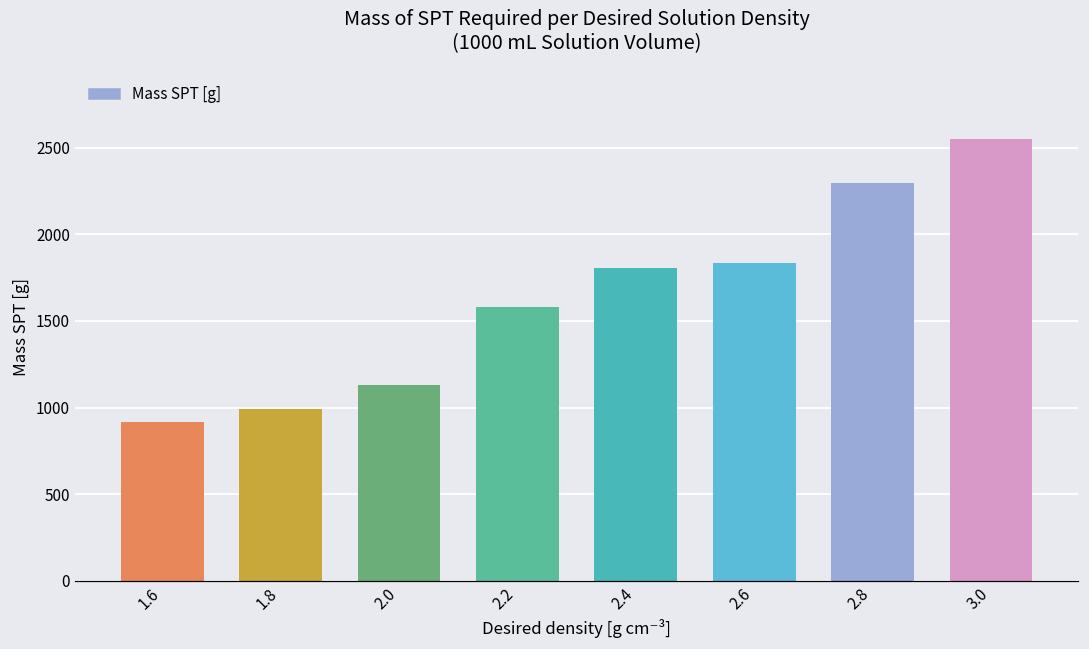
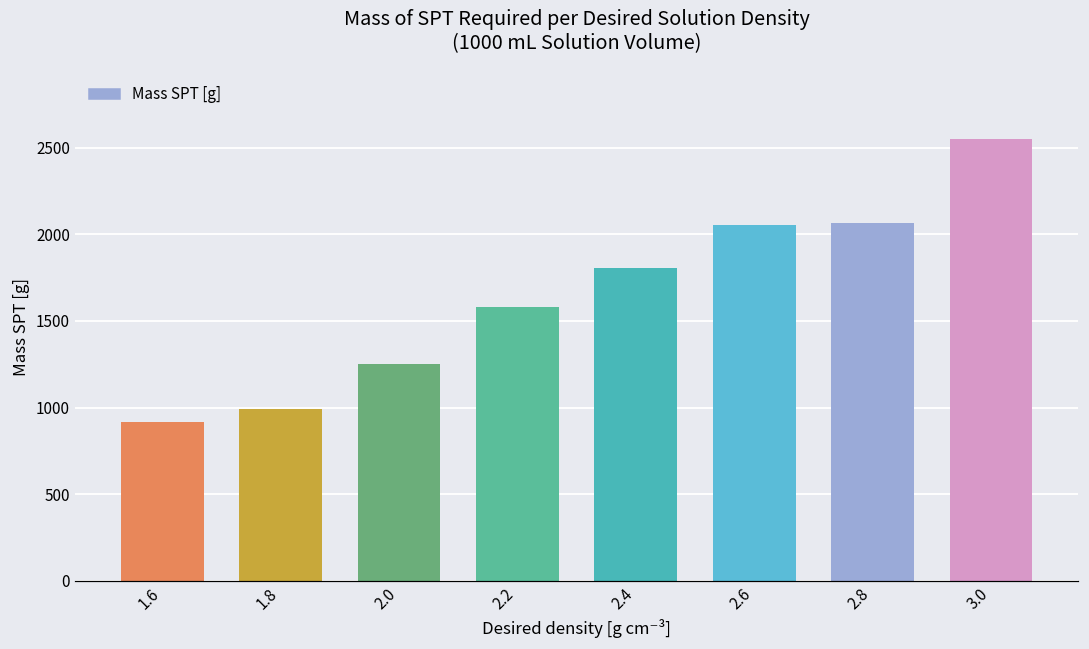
2.0: 1130 -> 1250
2.6: 1830 -> 2050
2.8: 2300 -> 2070
